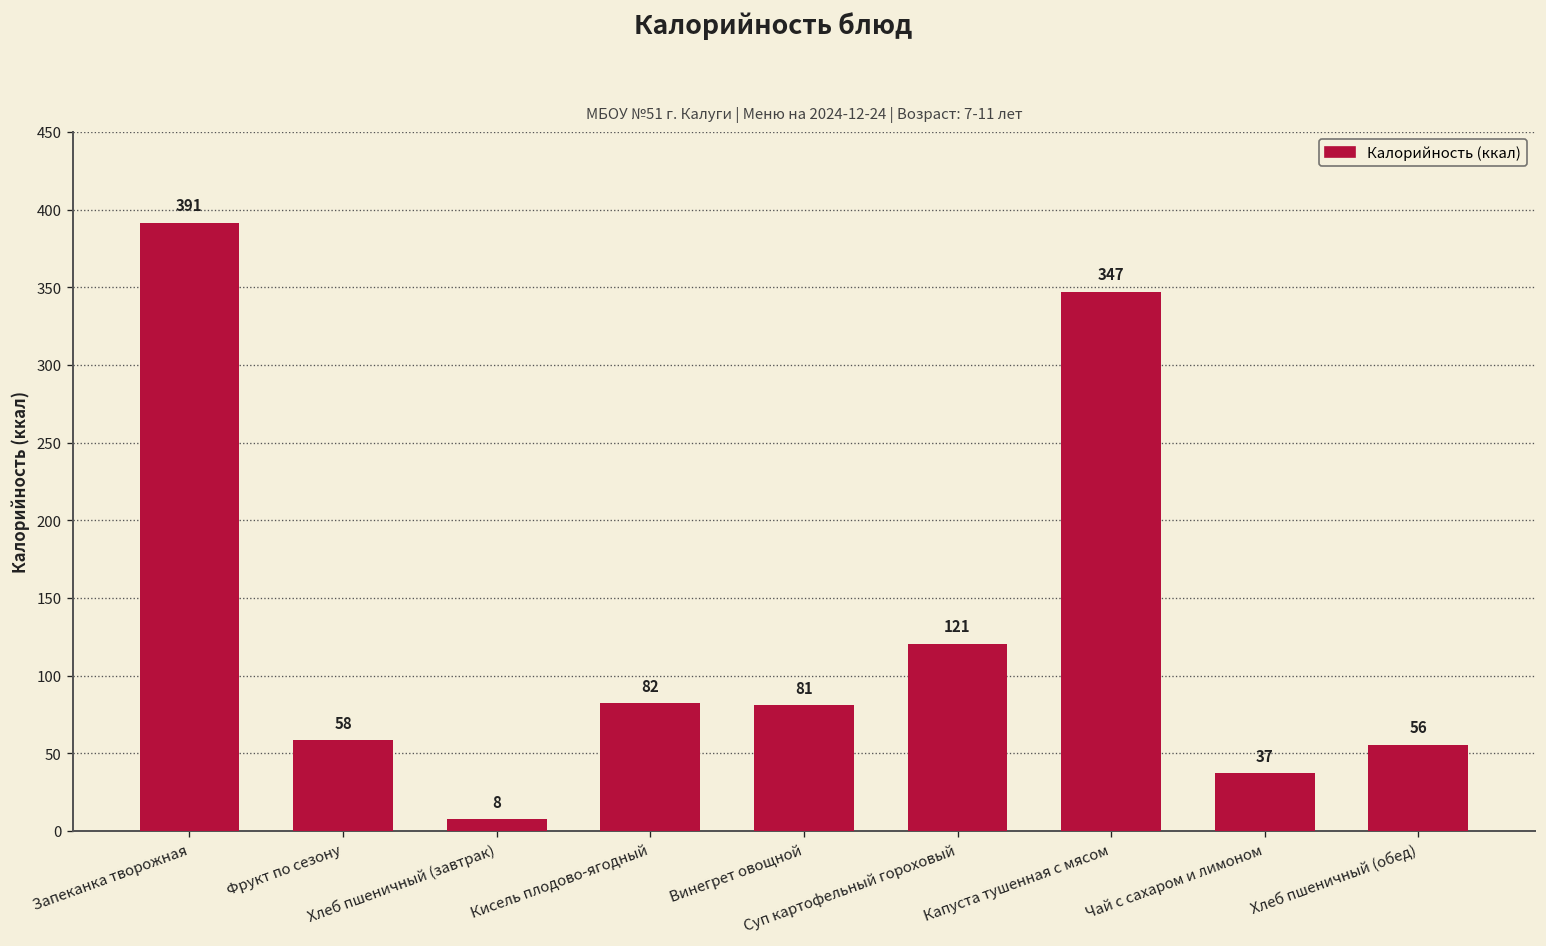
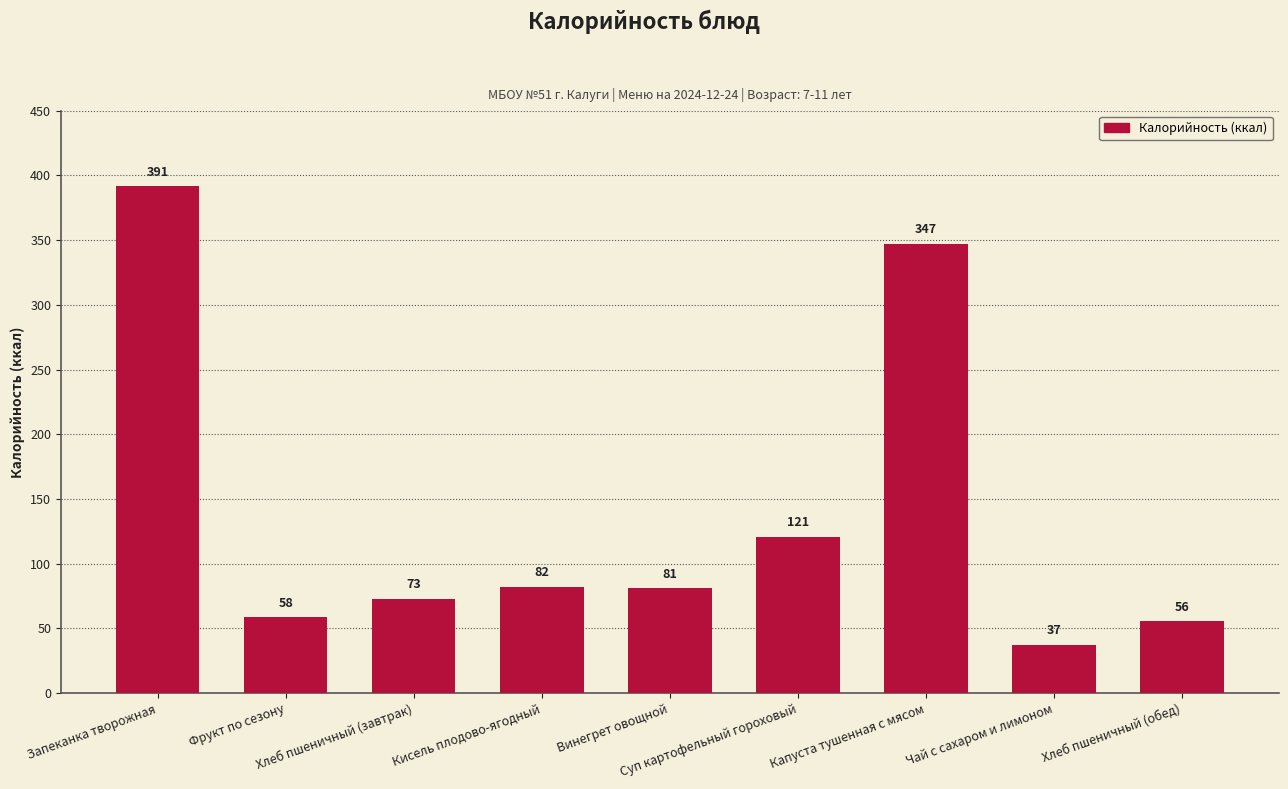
Хлеб пшеничный (завтрак): 8 -> 73
